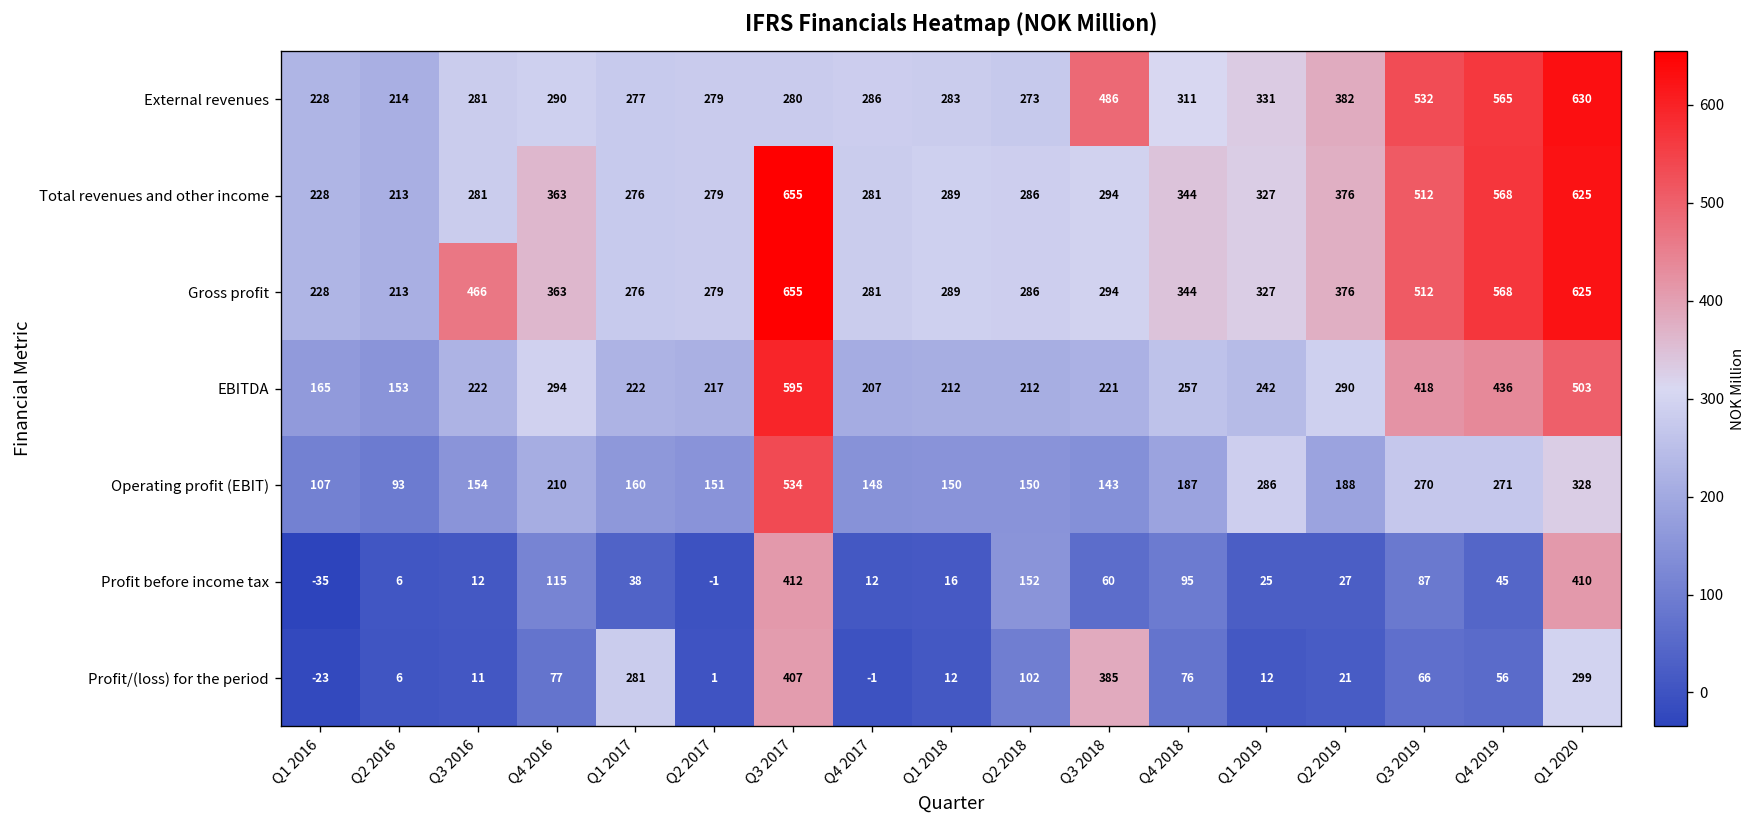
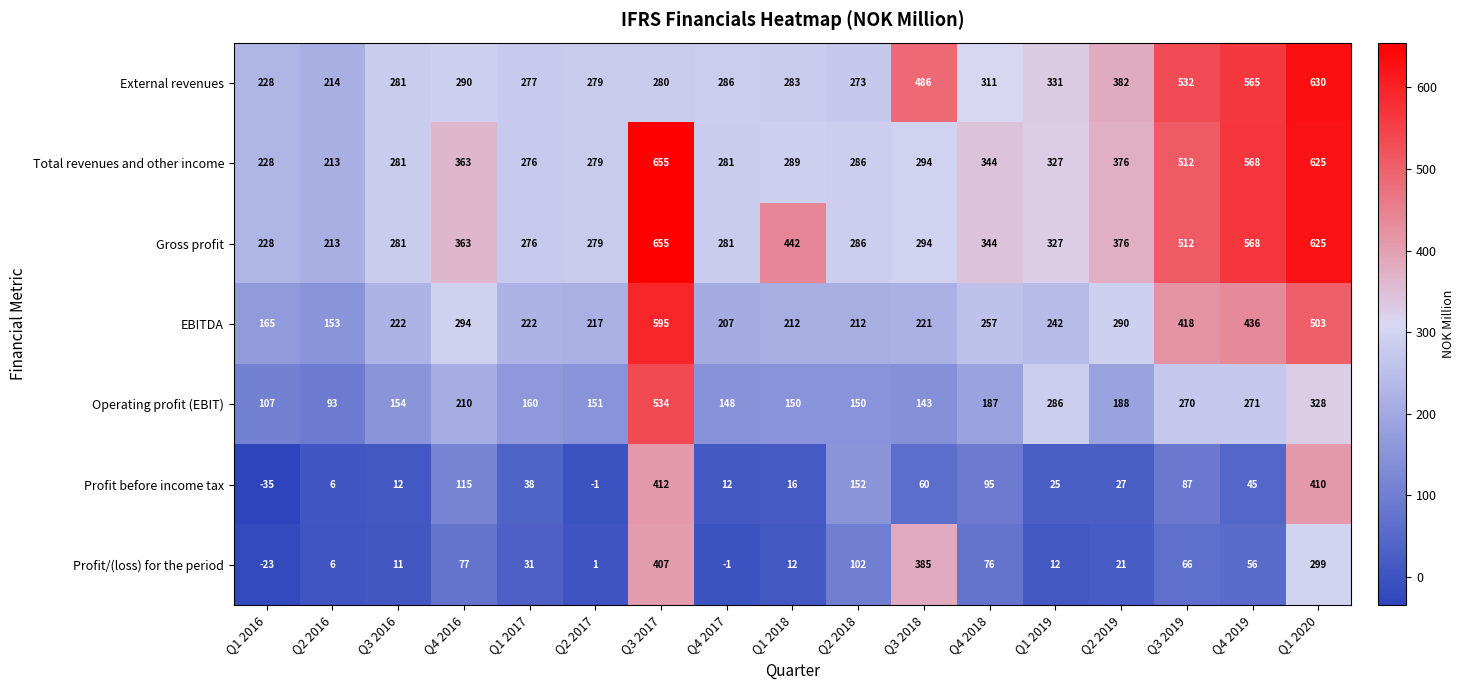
Gross profit, Q3 2016: 466 -> 281
Gross profit, Q1 2018: 289 -> 442
Profit/(loss) for the period, Q1 2017: 281 -> 31
